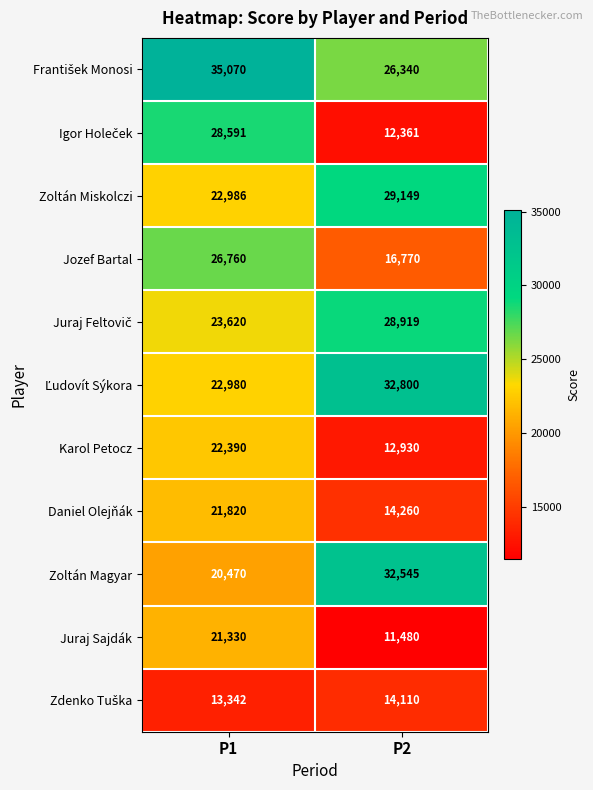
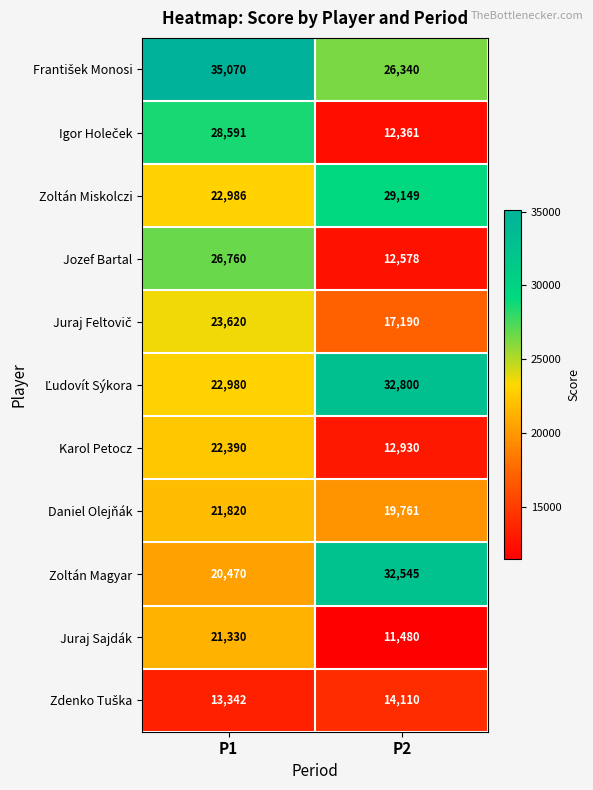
Jozef Bartal, P2: 16,770 -> 12,578
Juraj Feltovič, P2: 28,919 -> 17,190
Daniel Olejňák, P2: 14,260 -> 19,761
